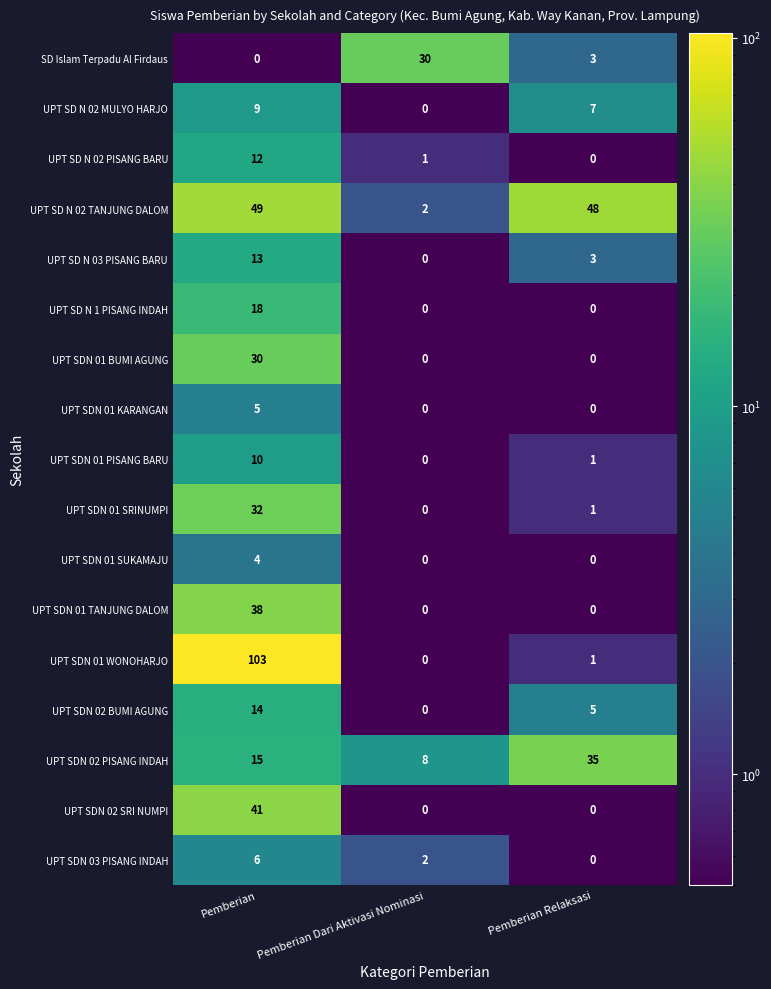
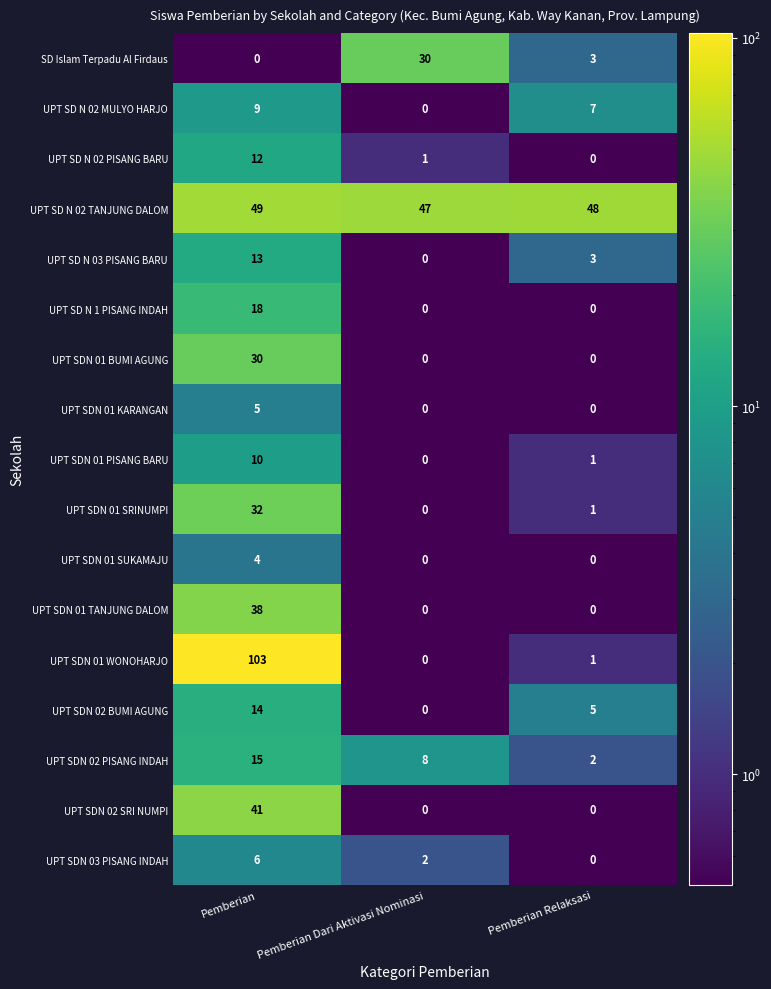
UPT SD N 02 TANJUNG DALOM, Pemberian Dari Aktivasi Nominasi: 2 -> 47
UPT SDN 02 PISANG INDAH, Pemberian Relaksasi: 35 -> 2
